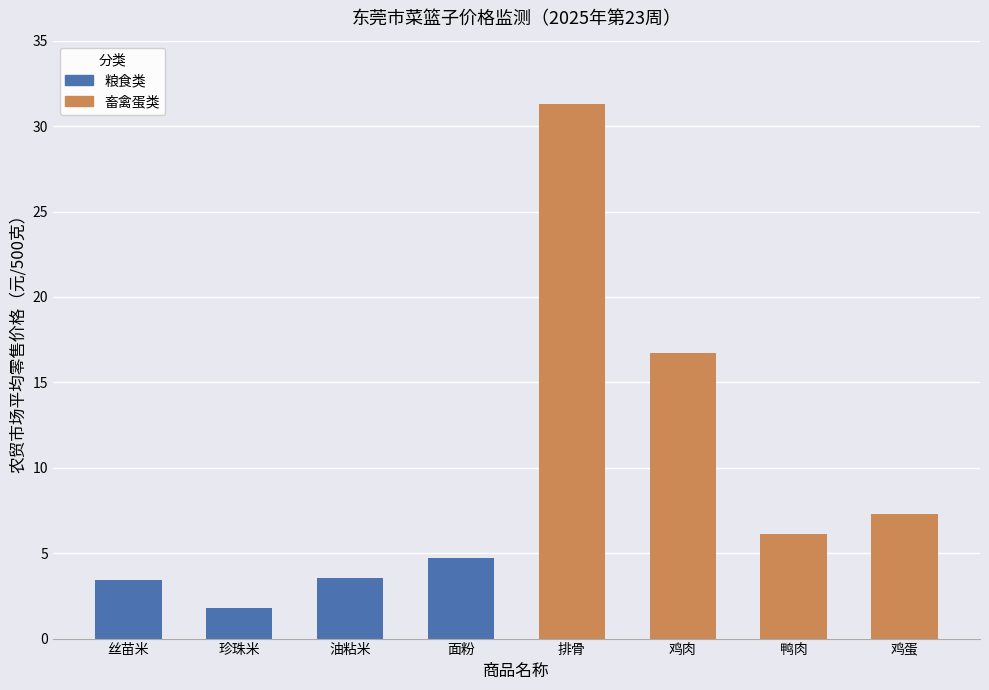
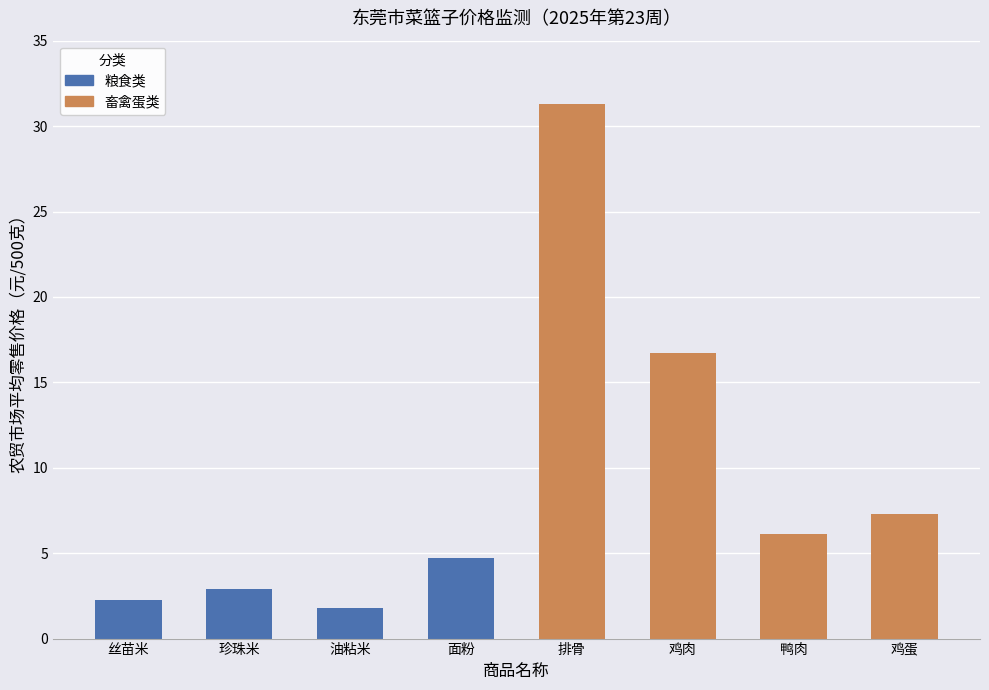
粮食类, 丝苗米: 3.4 -> 2.3
粮食类, 珍珠米: 1.8 -> 2.9
粮食类, 油粘米: 3.5 -> 1.8
